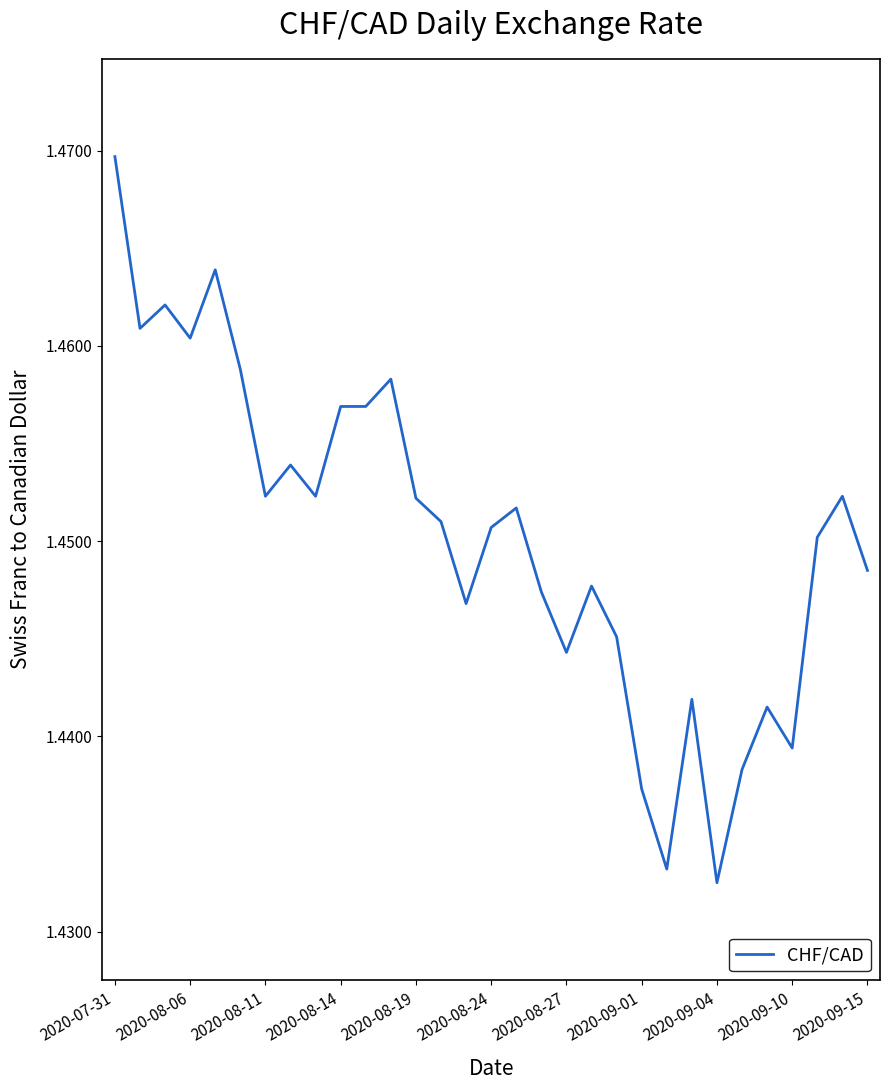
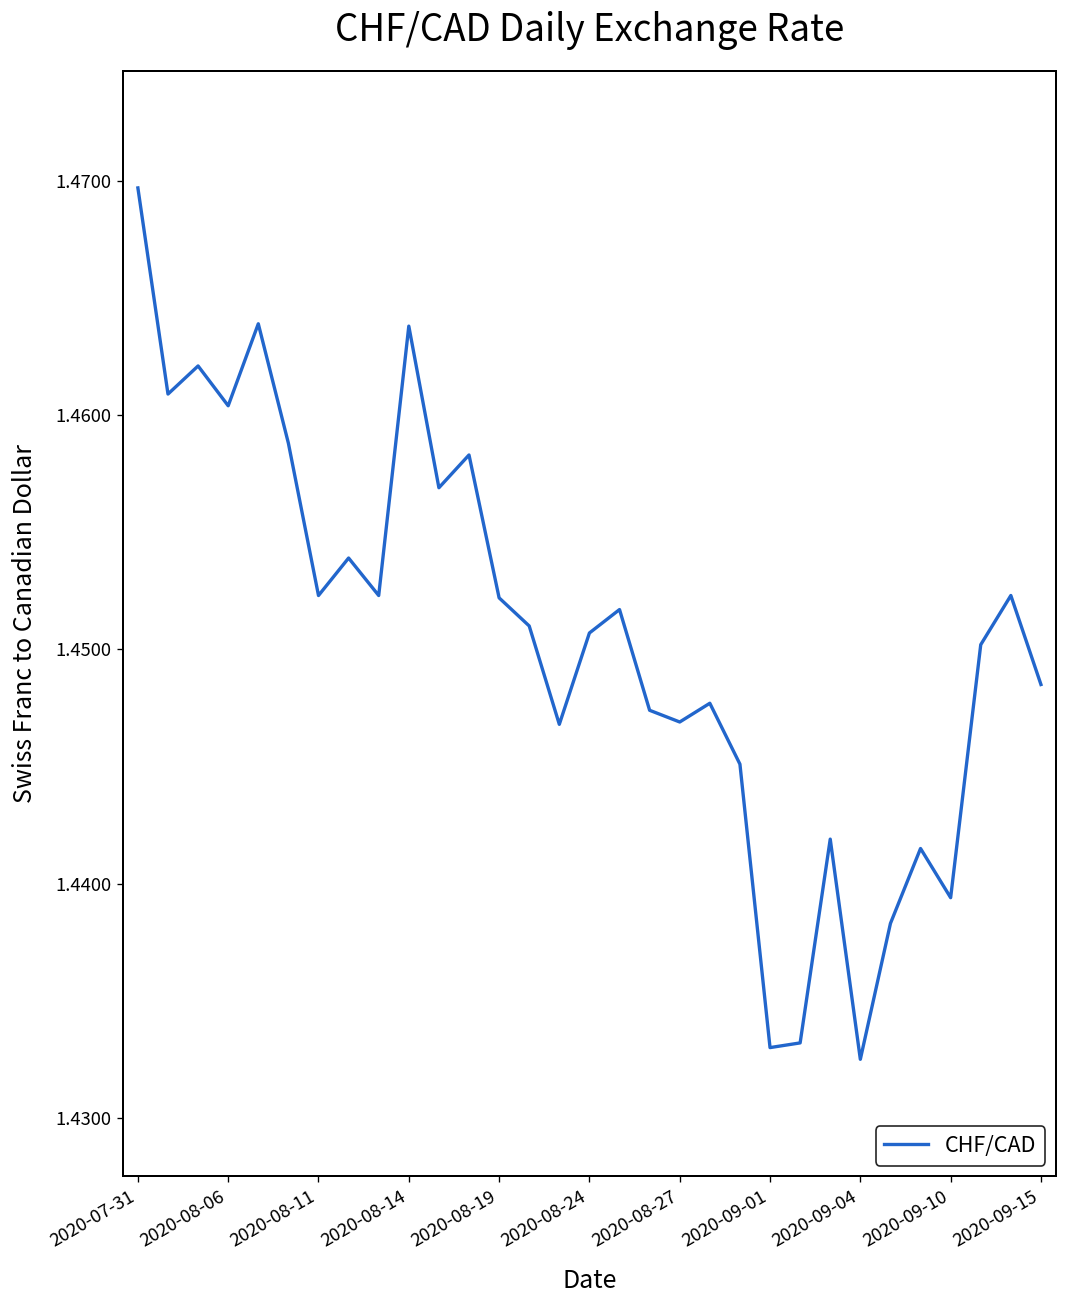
2020-08-14: 1.4569 -> 1.4638
2020-08-27: 1.4443 -> 1.4469
2020-09-01: 1.4373 -> 1.4330
